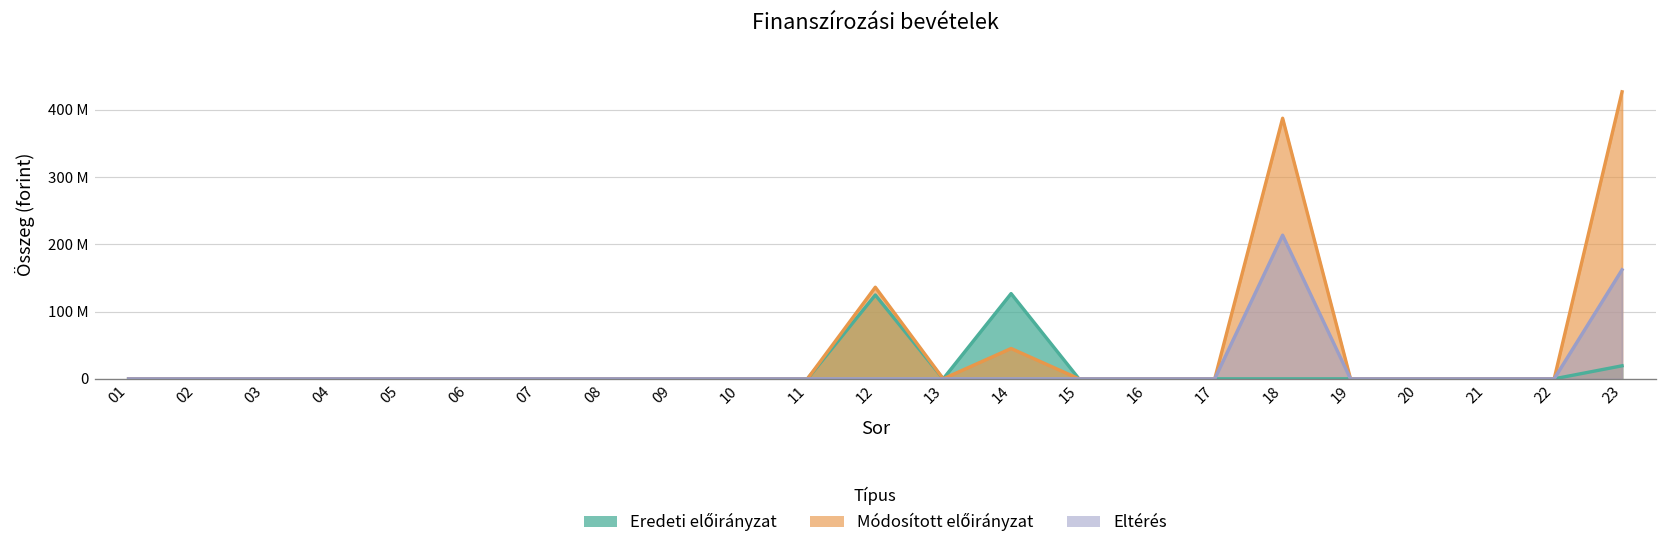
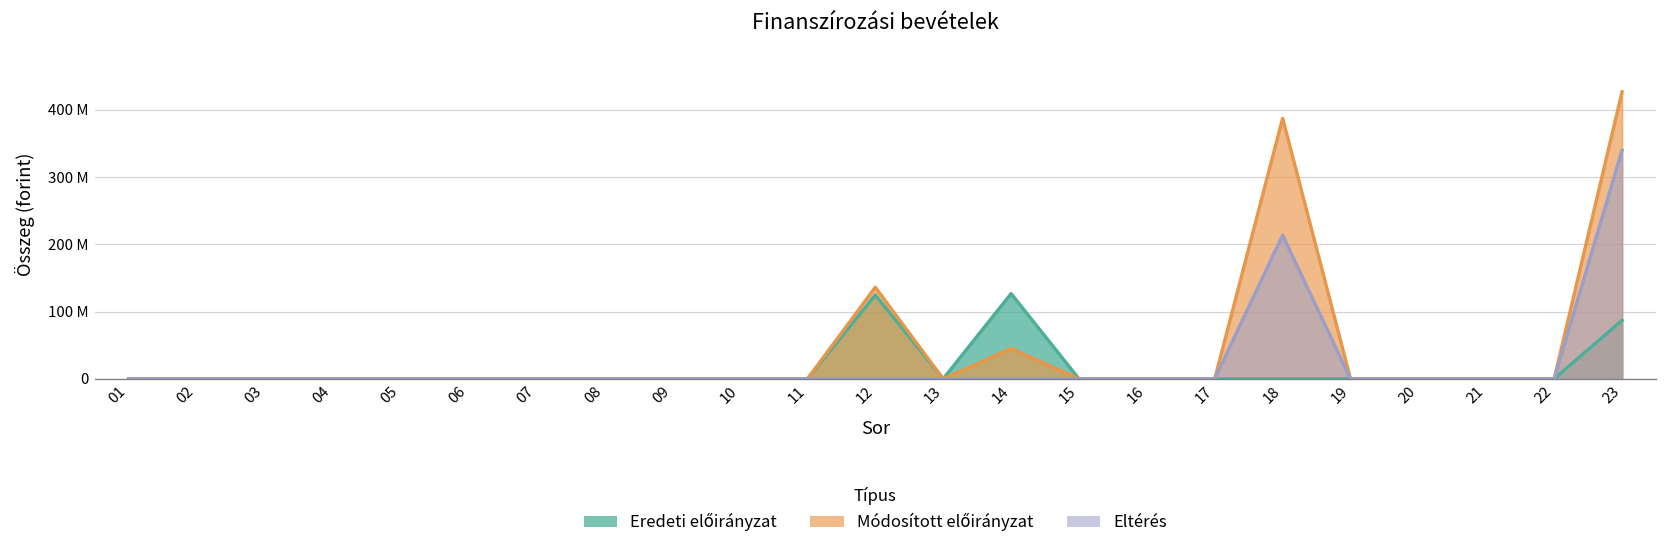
Eredeti előirányzat, 23: 20000000 -> 90000000
Eltérés, 23: 160000000 -> 340000000
